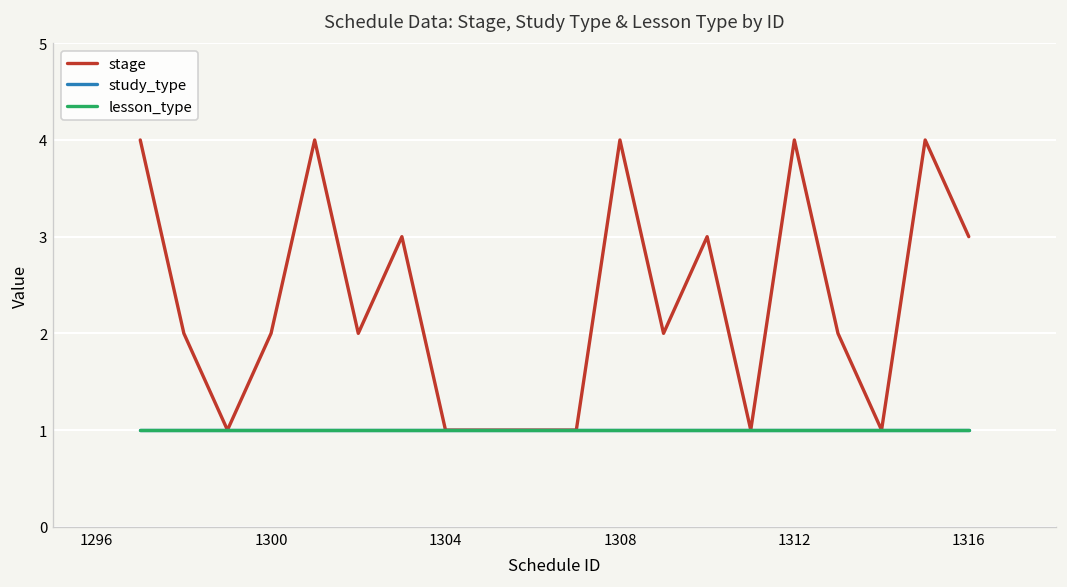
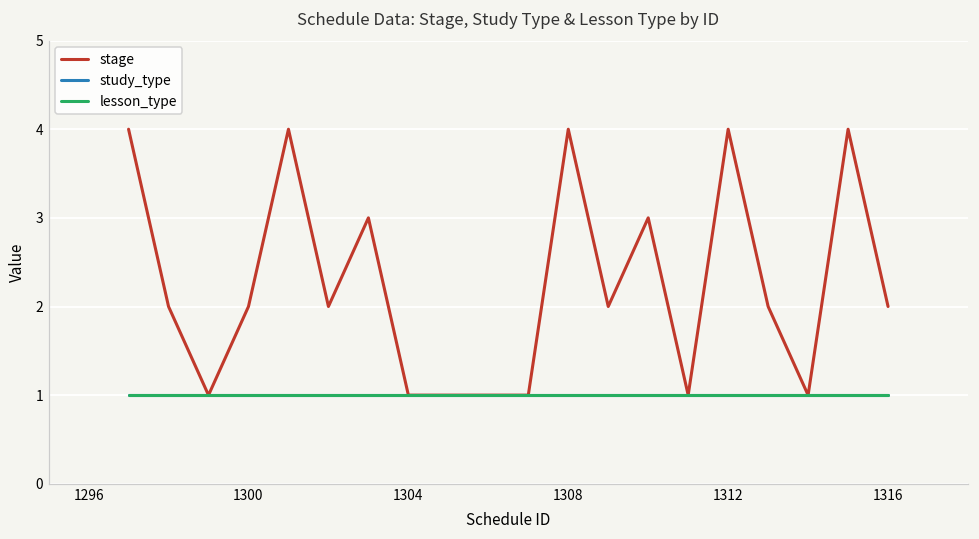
stage, 1316: 3 -> 2
